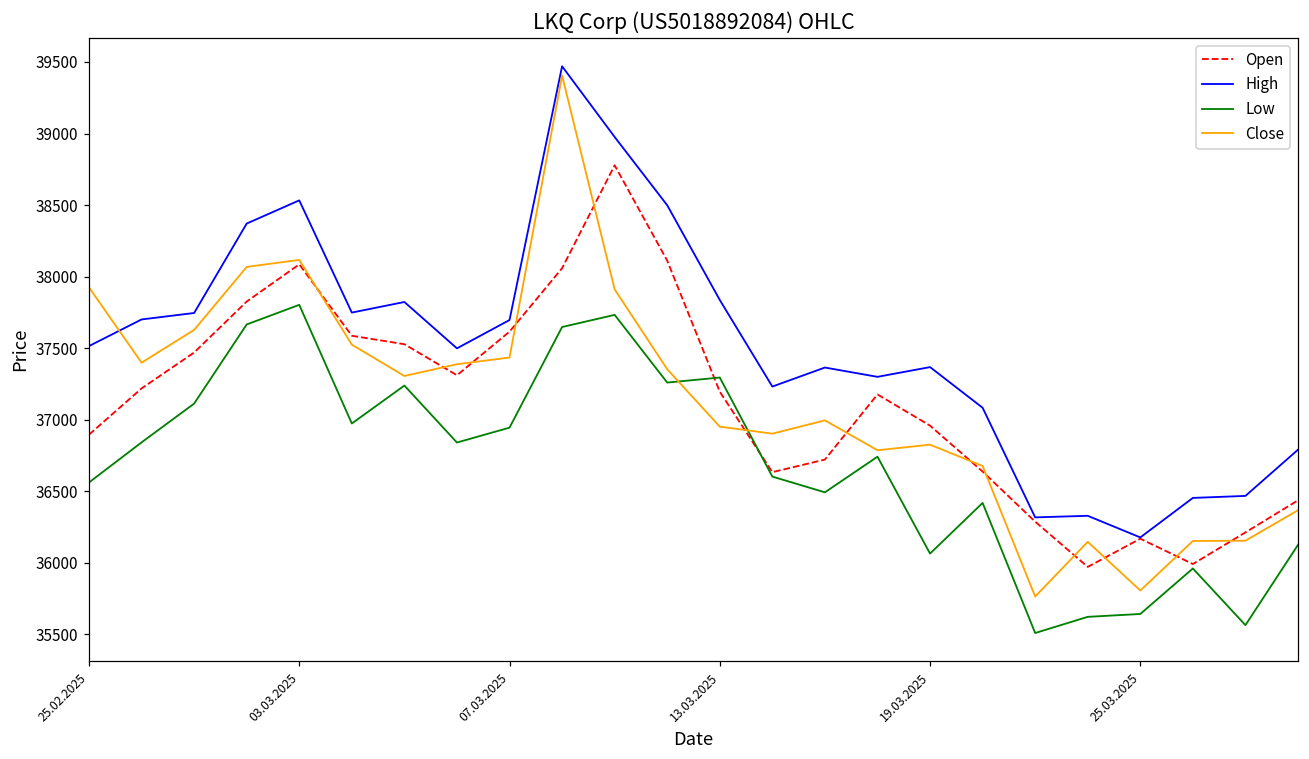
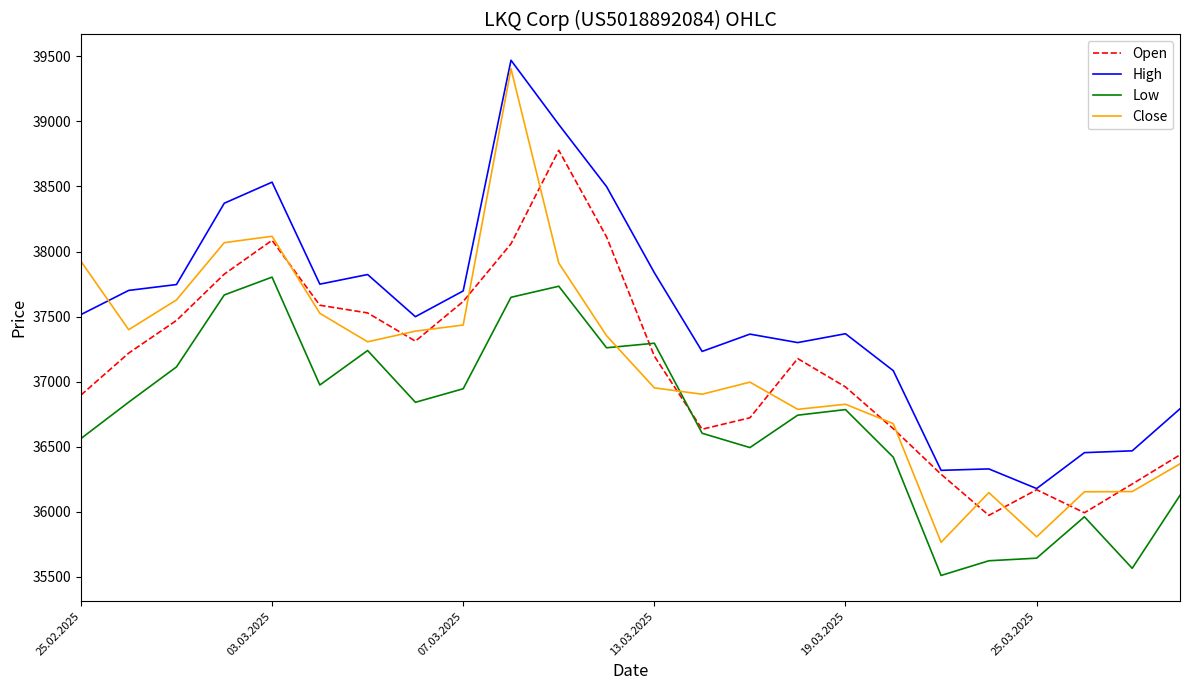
Low, 19.03.2025: 36070 -> 36790
